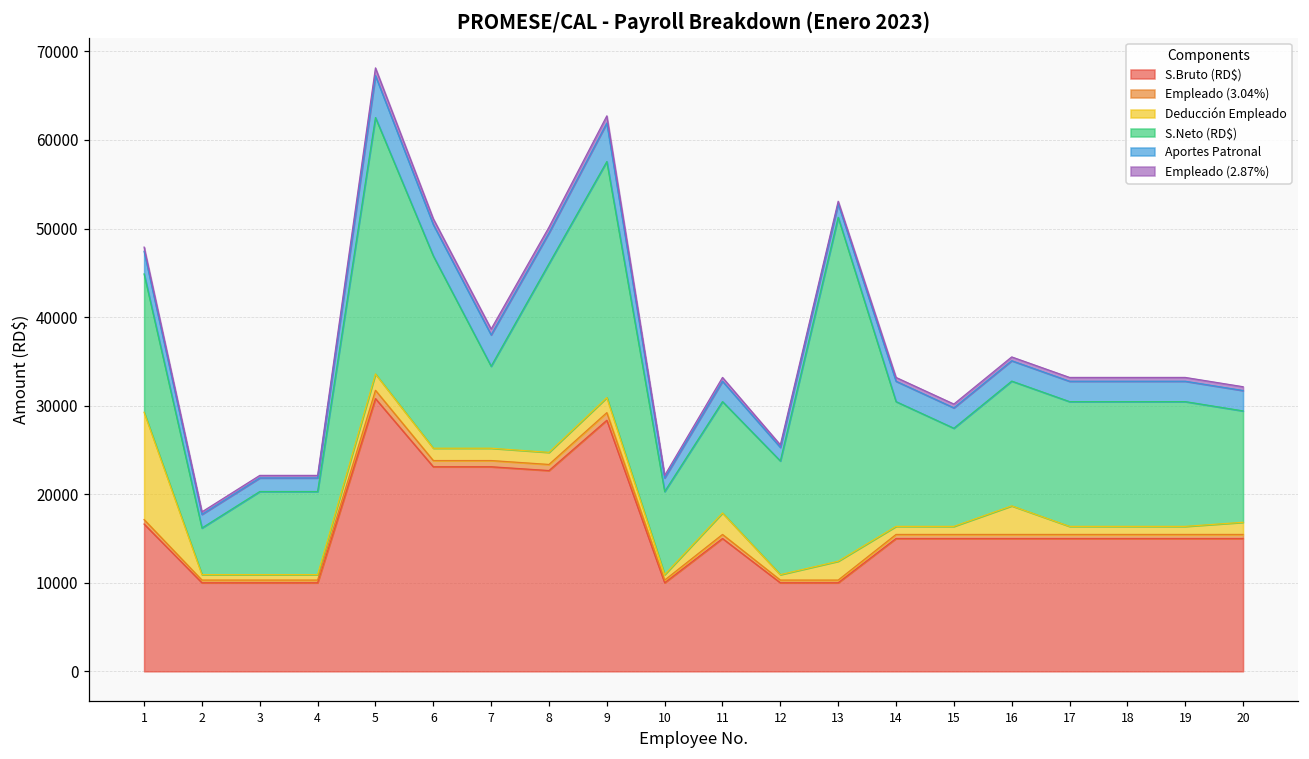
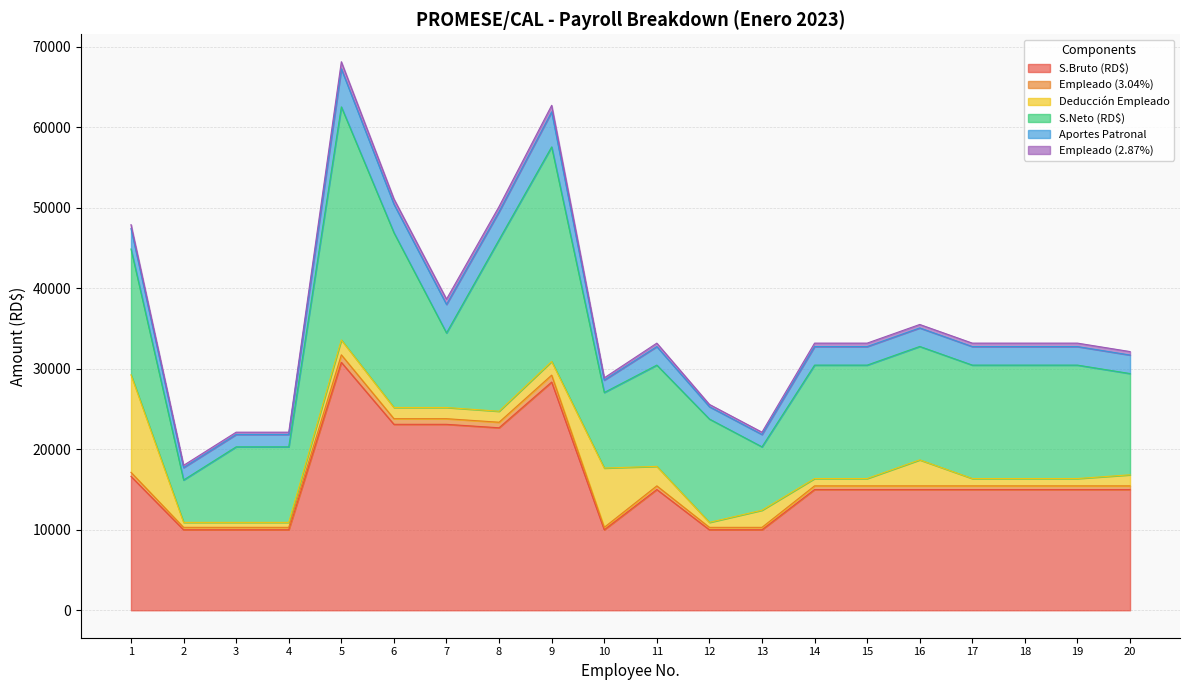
Deducción Empleado, 10: 1000 -> 7000
S.Neto (RD$), 13: 39000 -> 8000
S.Neto (RD$), 15: 11000 -> 14000
